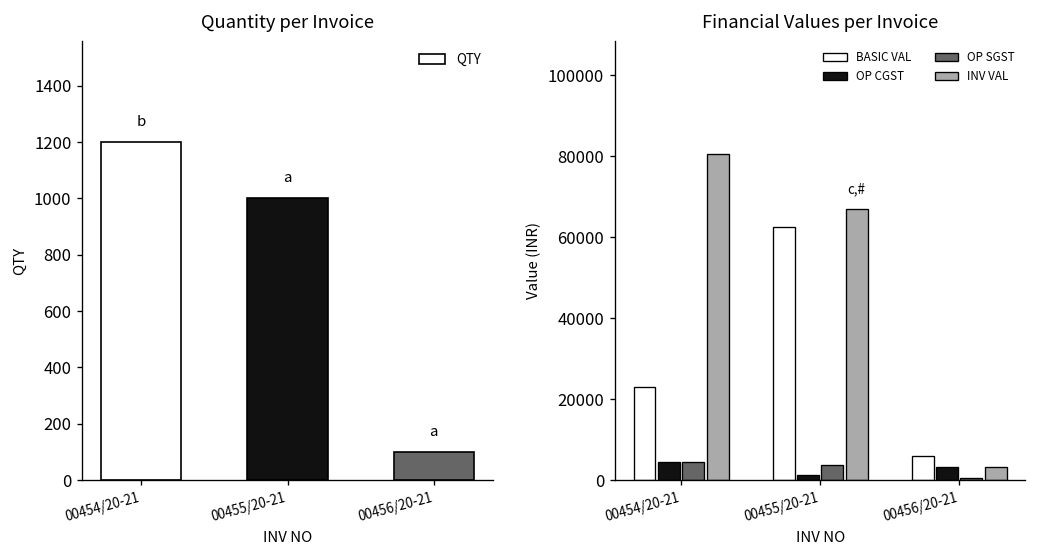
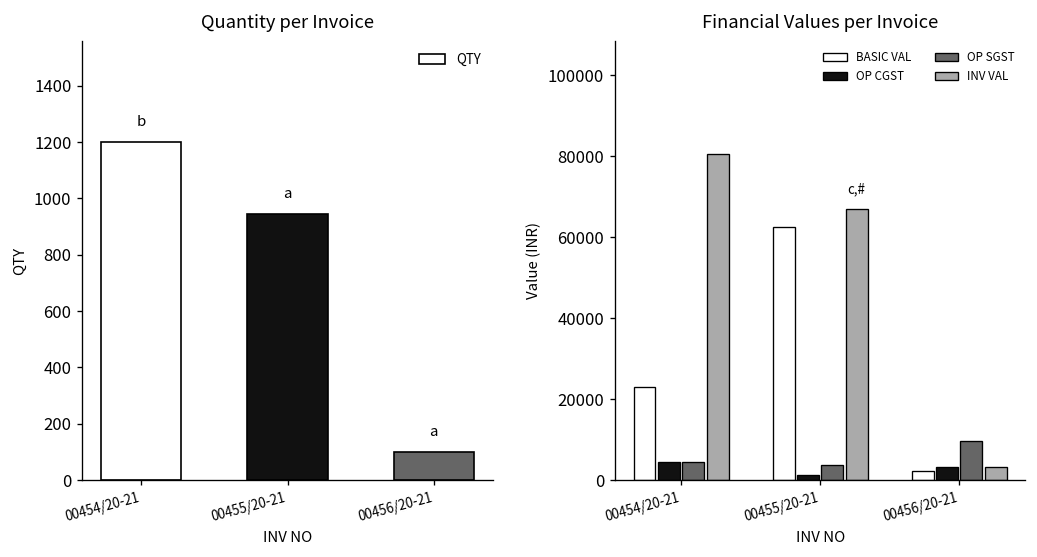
Quantity per Invoice, 00455/20-21: 1000 -> 950
Financial Values per Invoice, BASIC VAL, 00456/20-21: 6000 -> 2000
Financial Values per Invoice, OP SGST, 00456/20-21: 0 -> 10000
